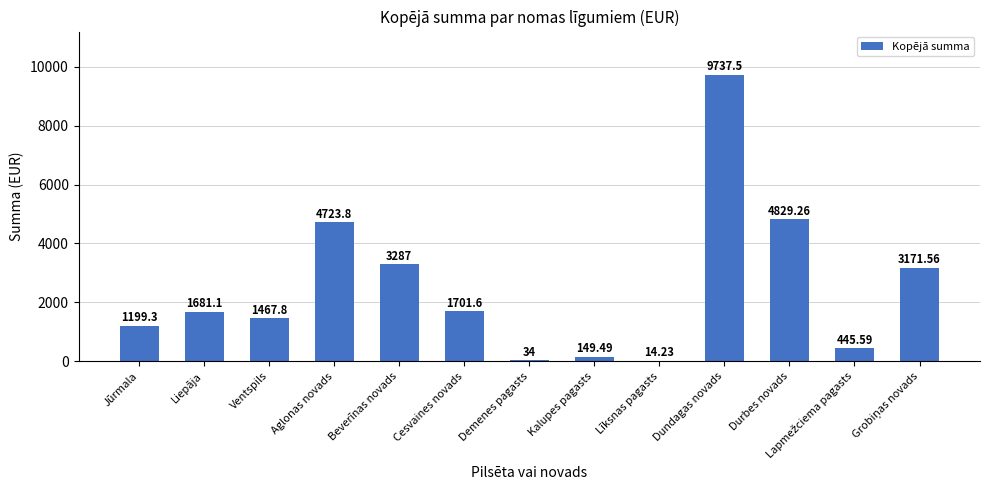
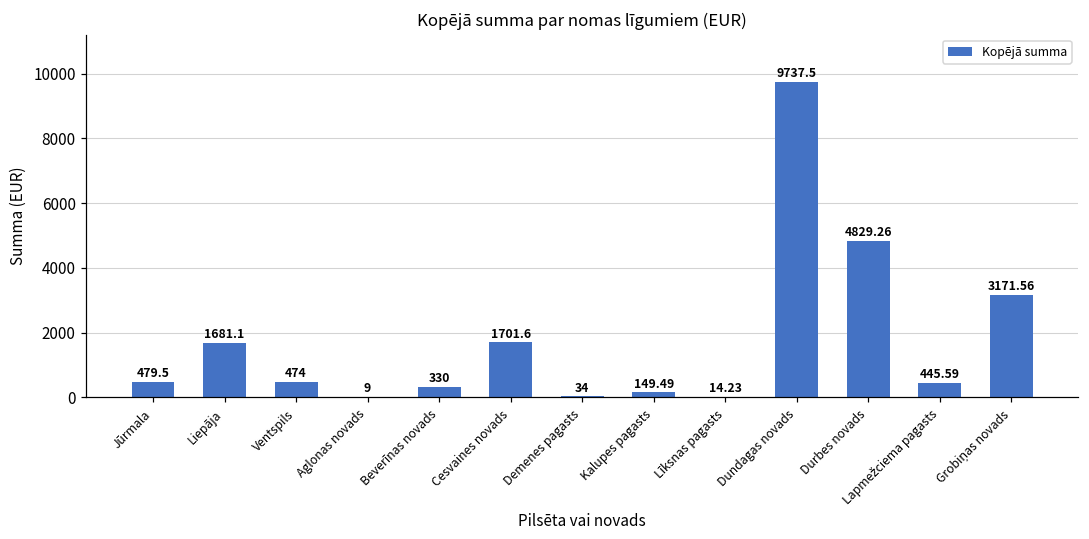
Jūrmala: 1199.3 -> 479.5
Ventspils: 1467.8 -> 474
Aglonas novads: 4723.8 -> 9
Beverīnas novads: 3287 -> 330
